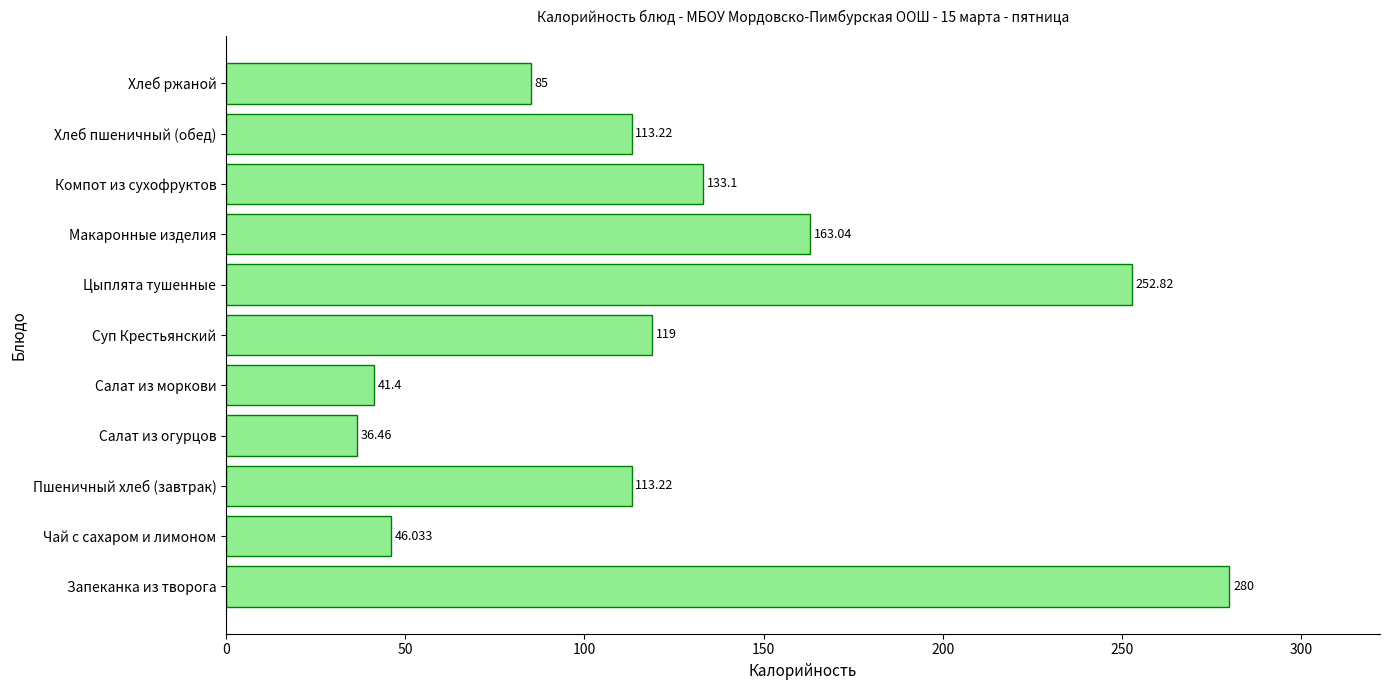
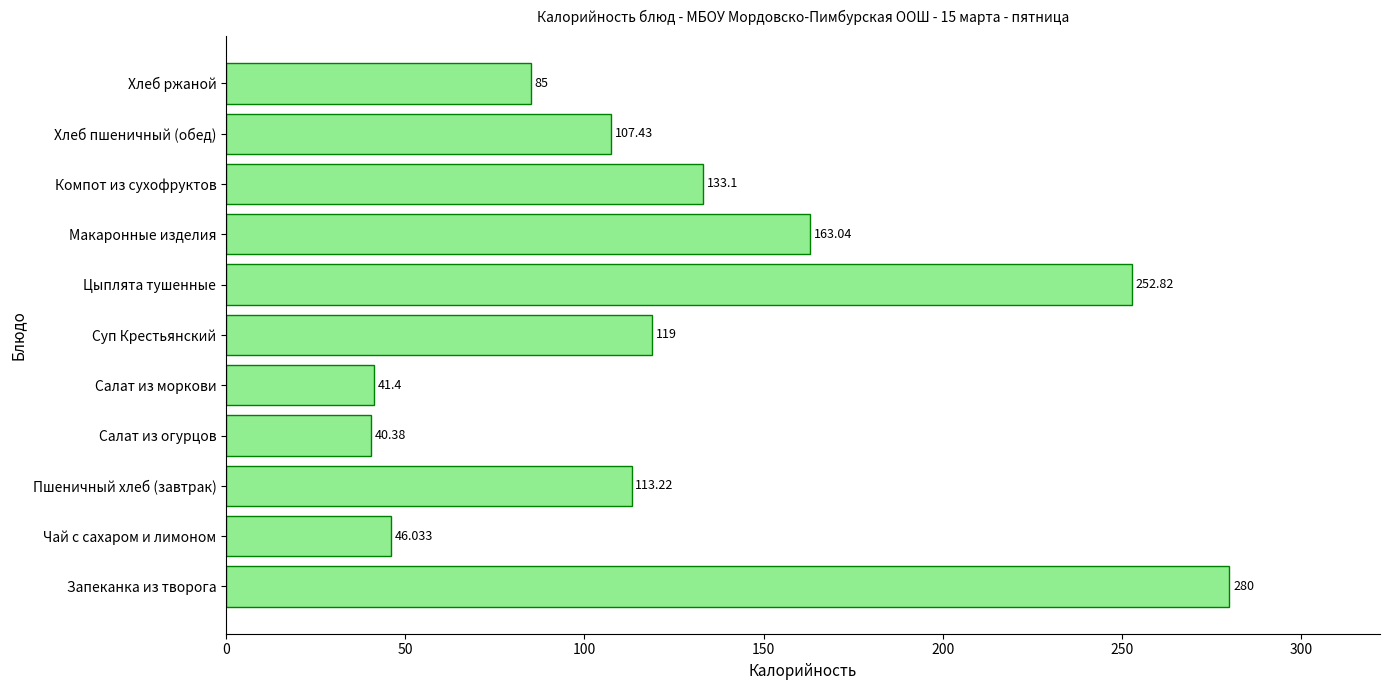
Хлеб пшеничный (обед): 113.22 -> 107.43
Салат из огурцов: 36.46 -> 40.38
